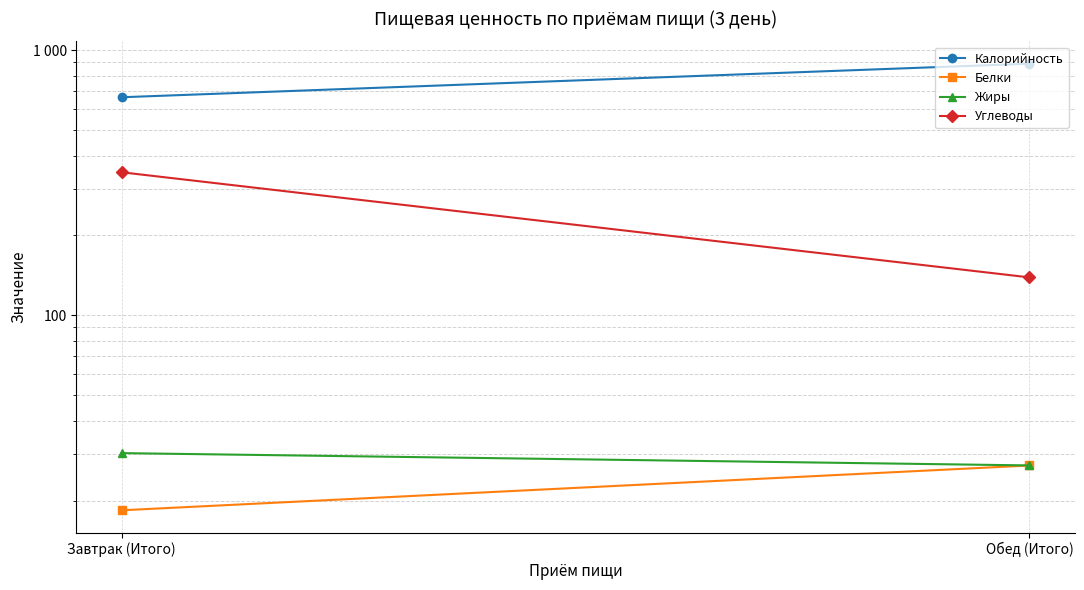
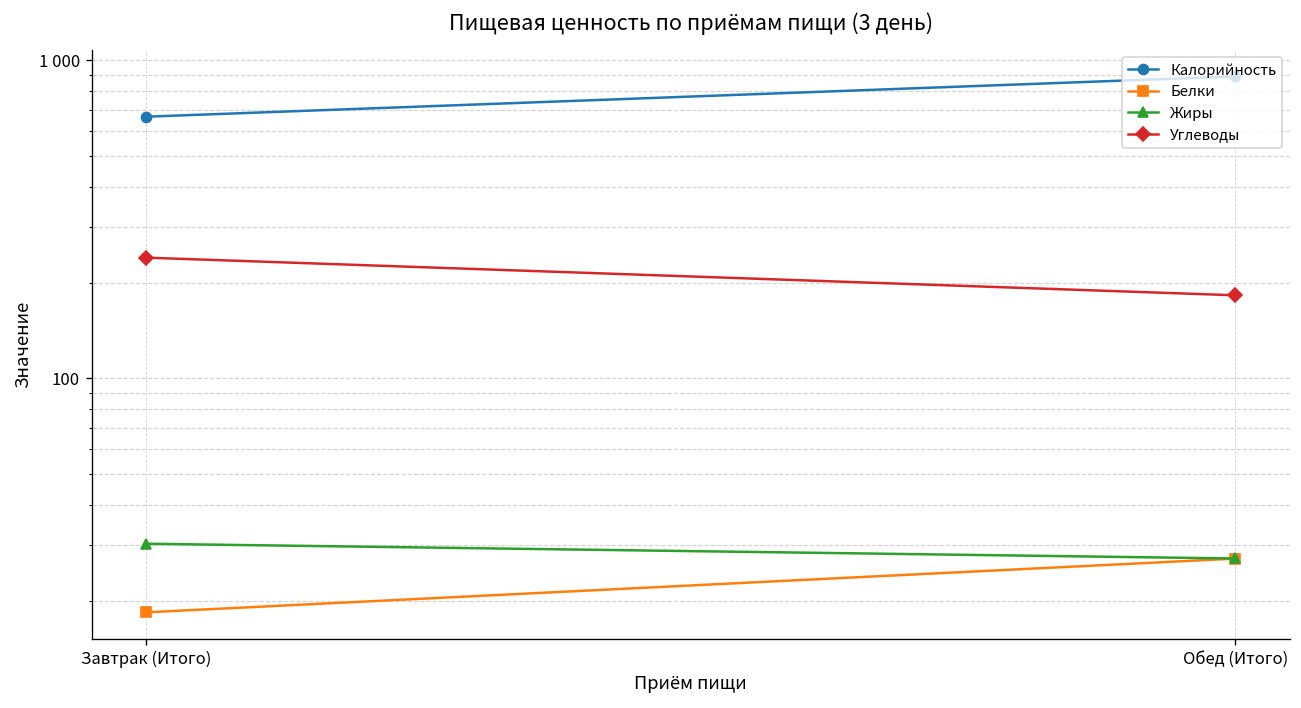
Углеводы, Завтрак (Итого): 350 -> 240
Углеводы, Обед (Итого): 140 -> 180
